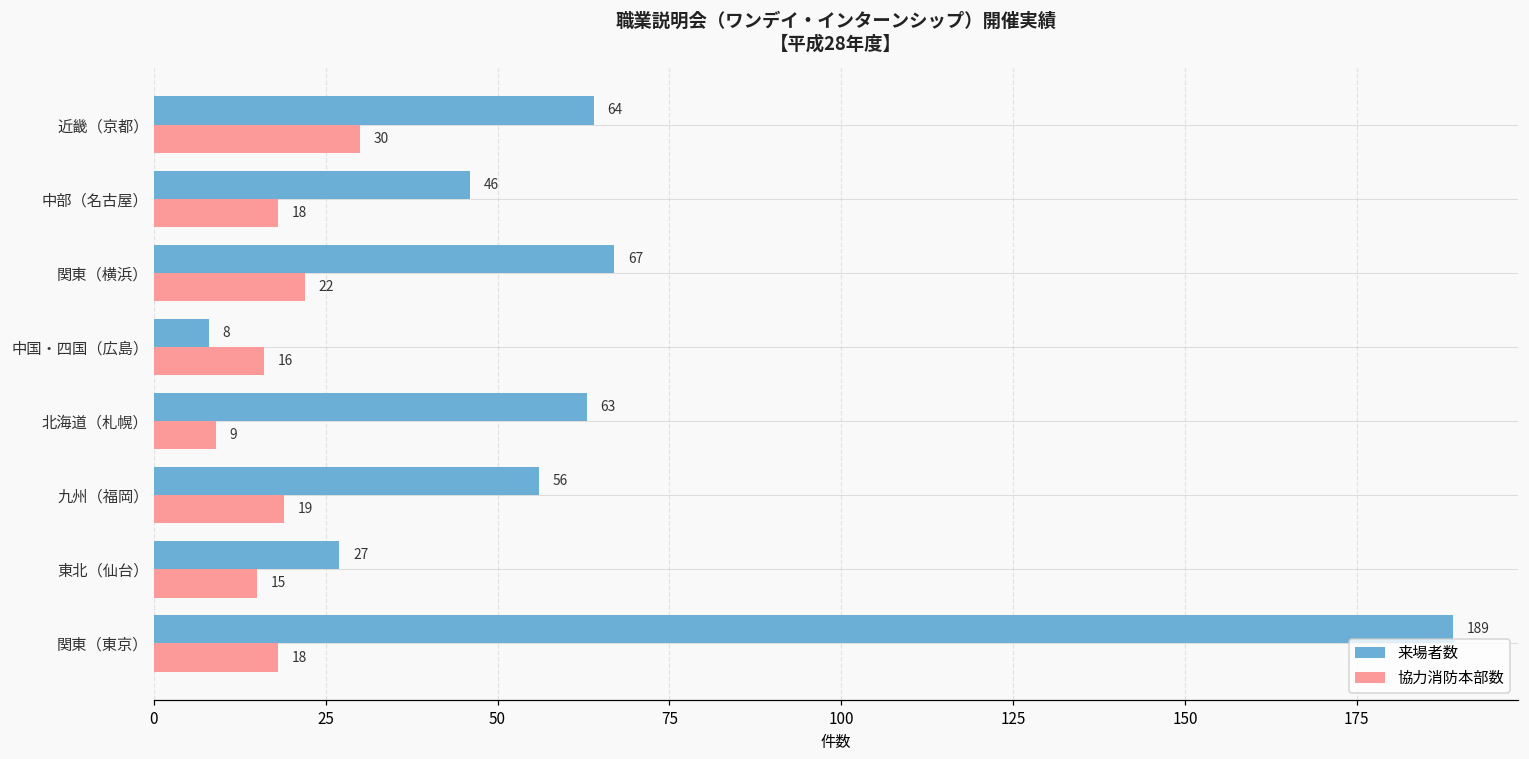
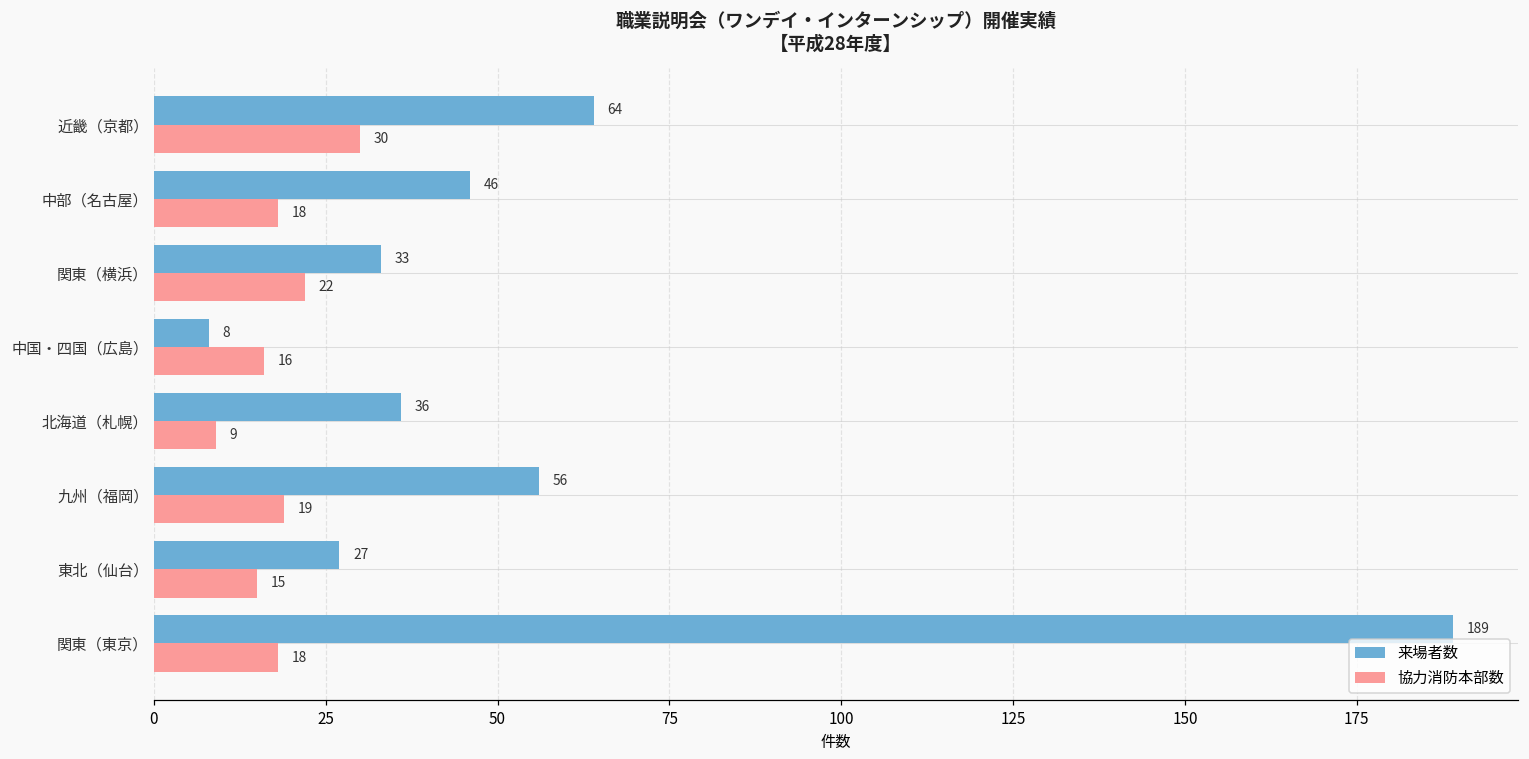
来場者数, 関東（横浜）: 67 -> 33
来場者数, 北海道（札幌）: 63 -> 36
